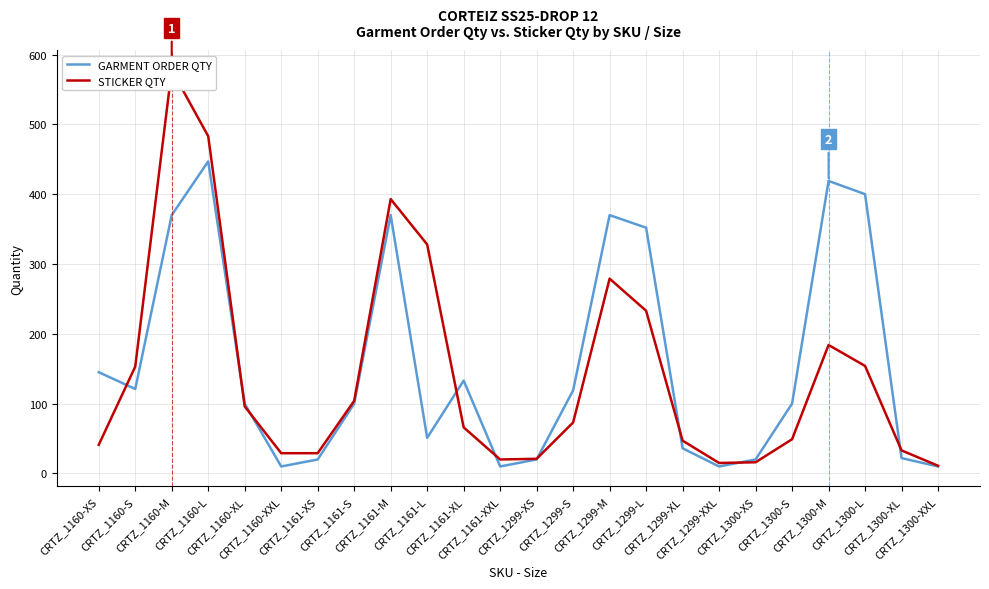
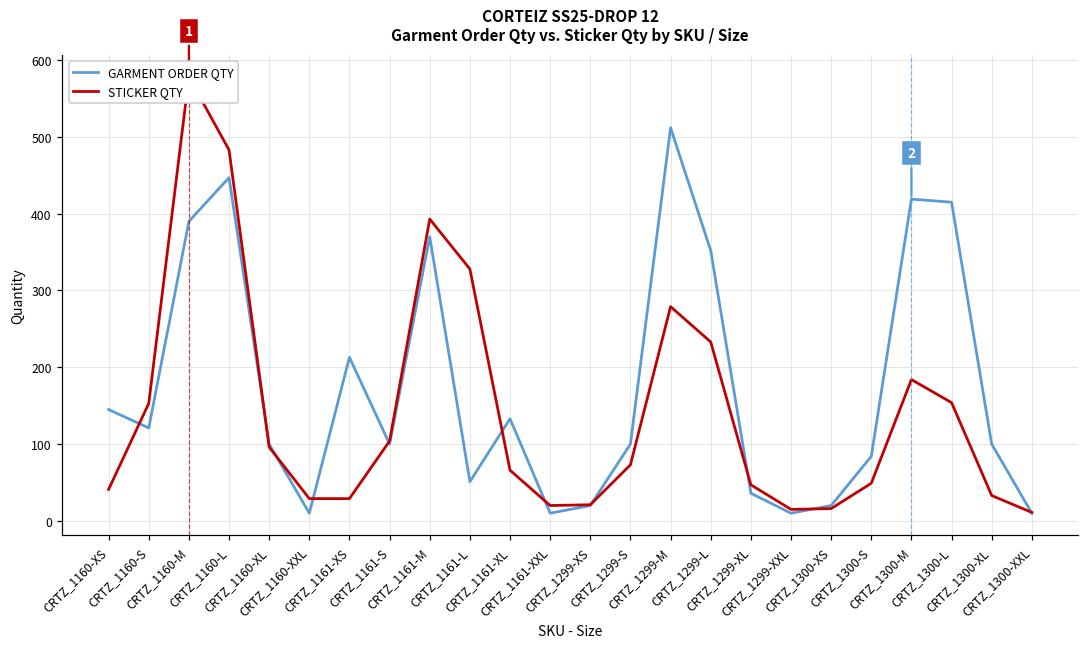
GARMENT ORDER QTY, CRTZ_1160-M: 370 -> 390
GARMENT ORDER QTY, CRTZ_1161-XS: 20 -> 210
GARMENT ORDER QTY, CRTZ_1299-S: 120 -> 100
GARMENT ORDER QTY, CRTZ_1299-M: 370 -> 510
GARMENT ORDER QTY, CRTZ_1300-S: 100 -> 80
GARMENT ORDER QTY, CRTZ_1300-L: 400 -> 420
GARMENT ORDER QTY, CRTZ_1300-XL: 20 -> 100
